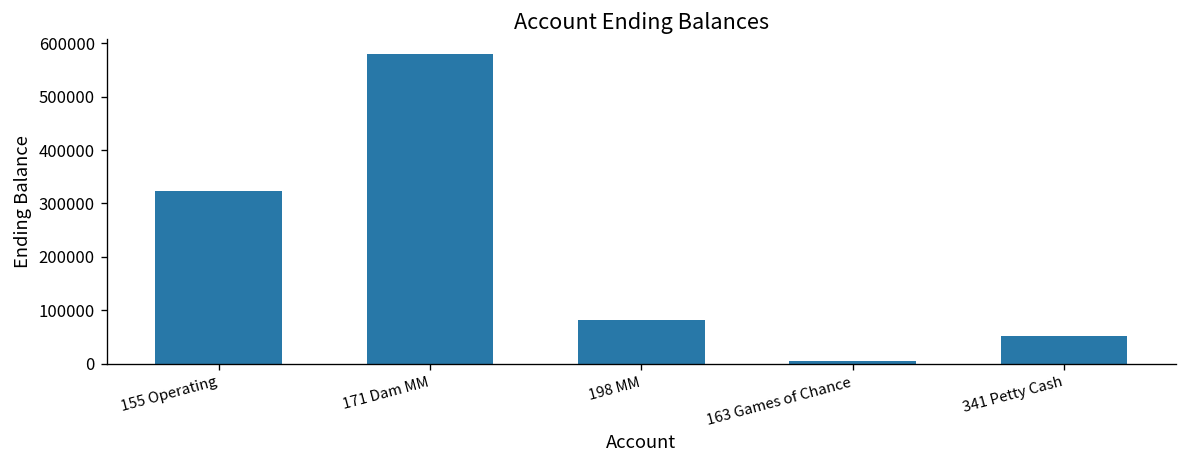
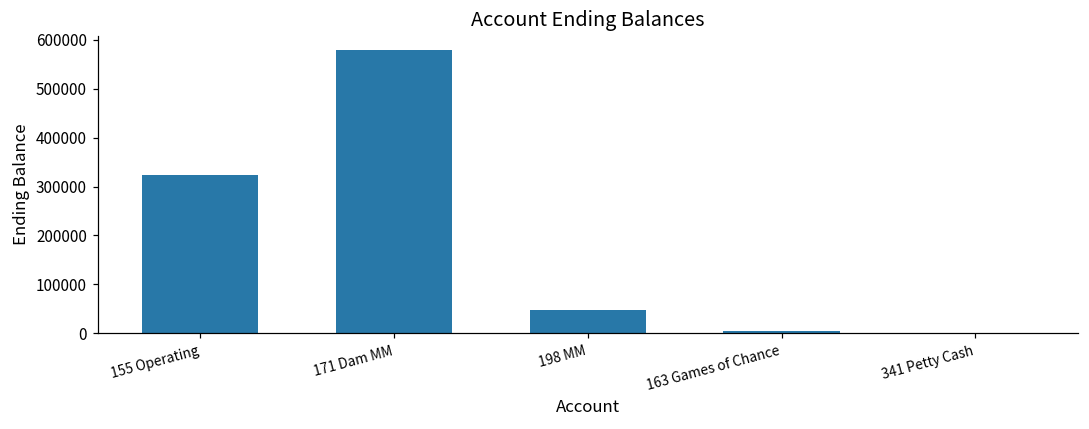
198 MM: 80000 -> 50000
341 Petty Cash: 50000 -> 0
